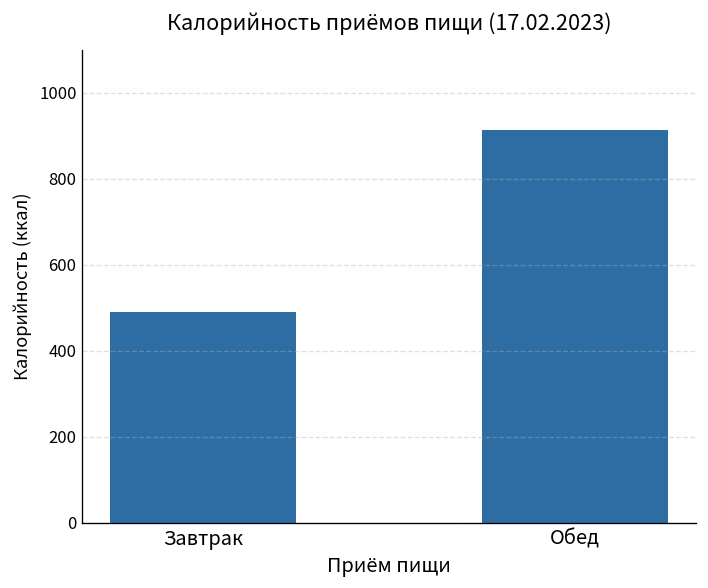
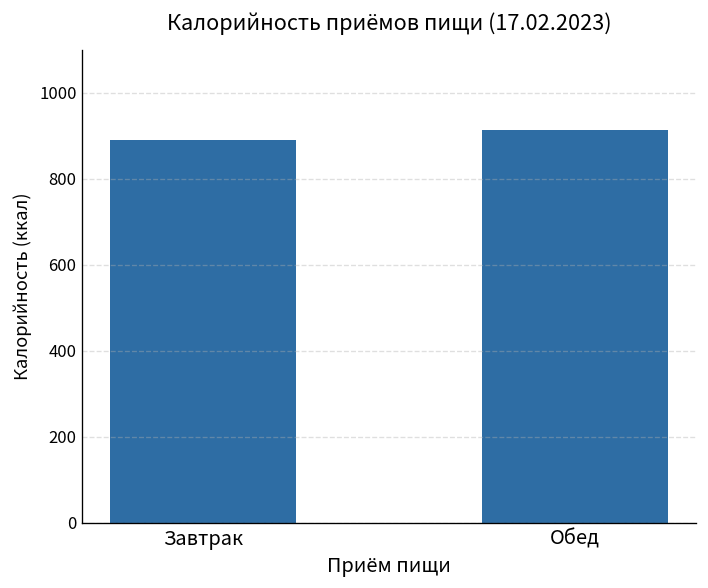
Завтрак: 490 -> 890
